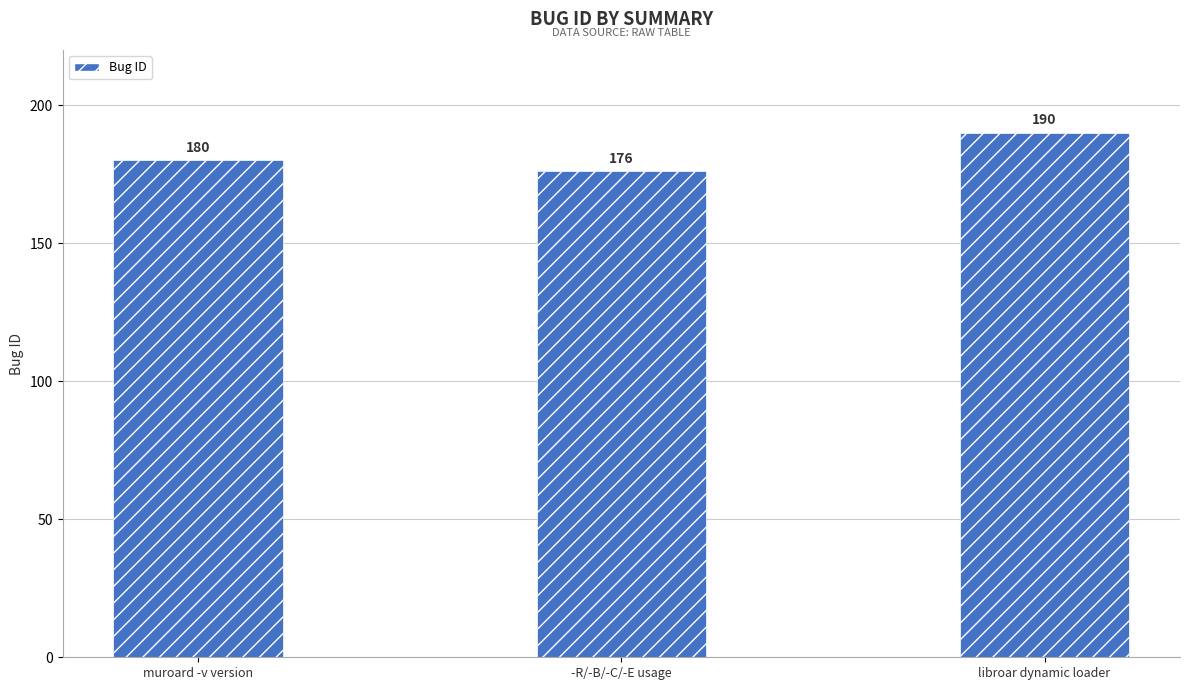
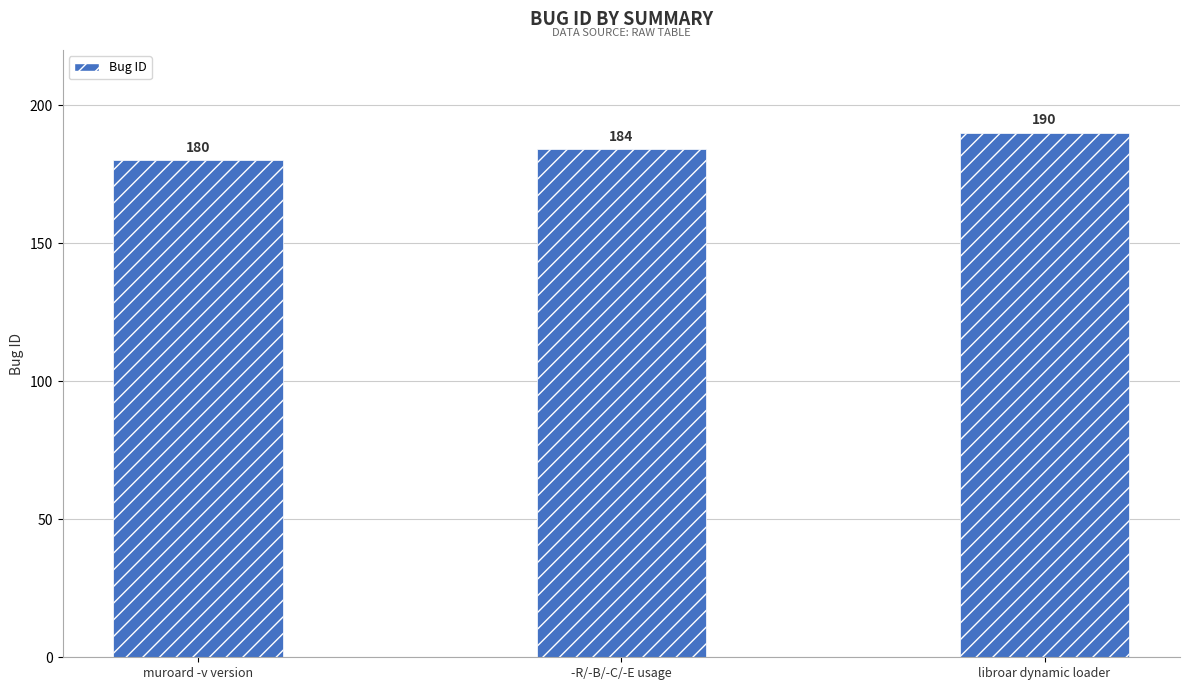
-R/-B/-C/-E usage: 176 -> 184
